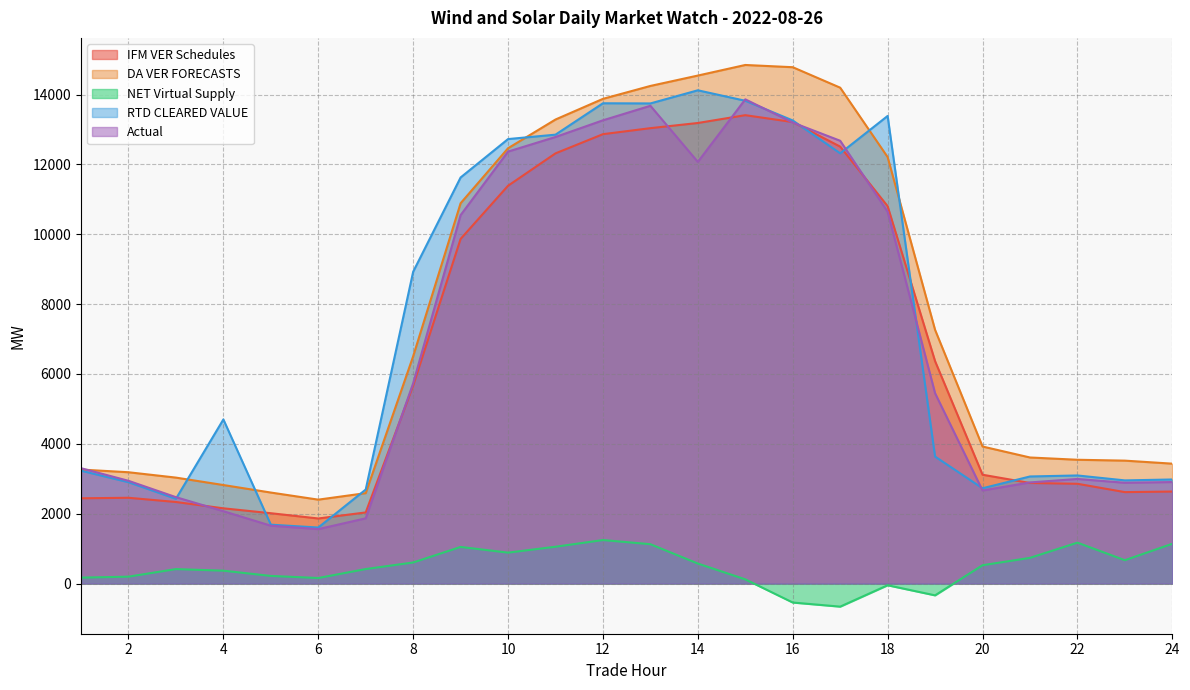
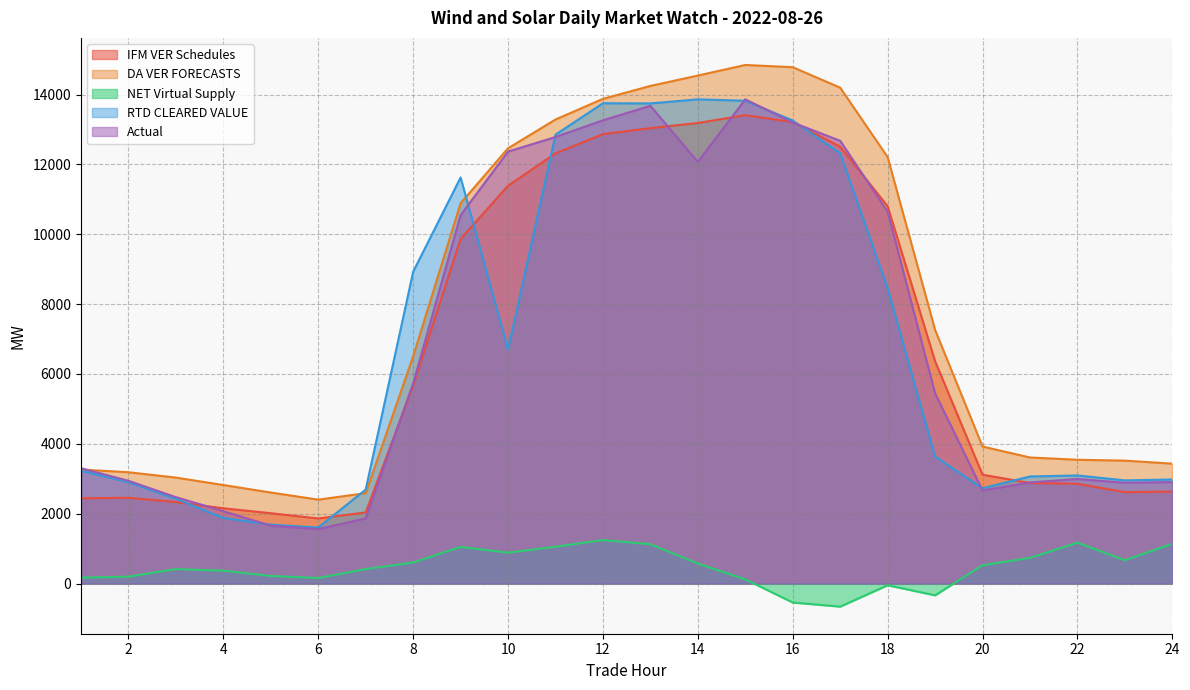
RTD CLEARED VALUE, 4: 4700 -> 1900
RTD CLEARED VALUE, 10: 12700 -> 6700
RTD CLEARED VALUE, 14: 14100 -> 13900
RTD CLEARED VALUE, 18: 13400 -> 8500
